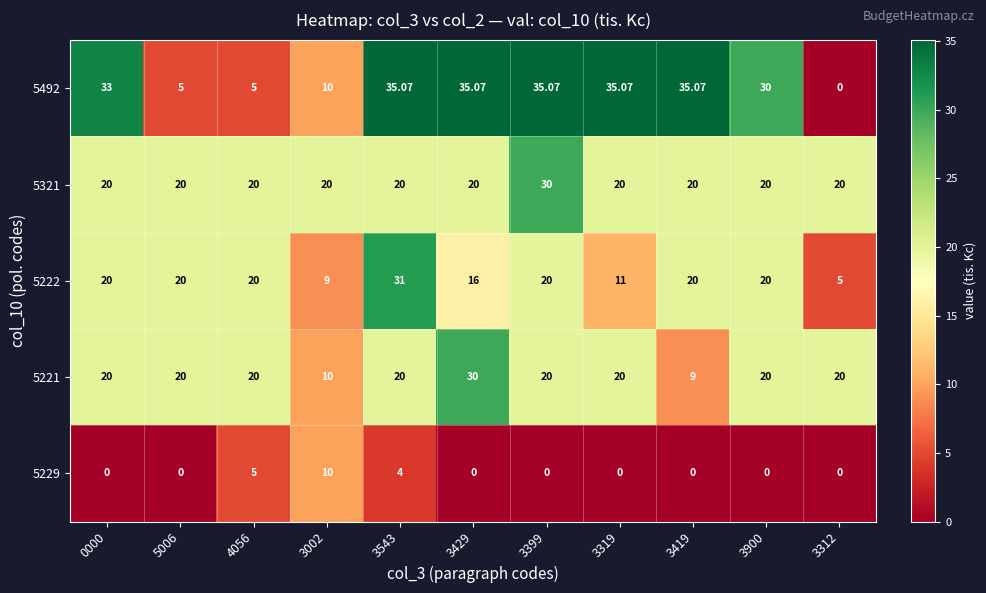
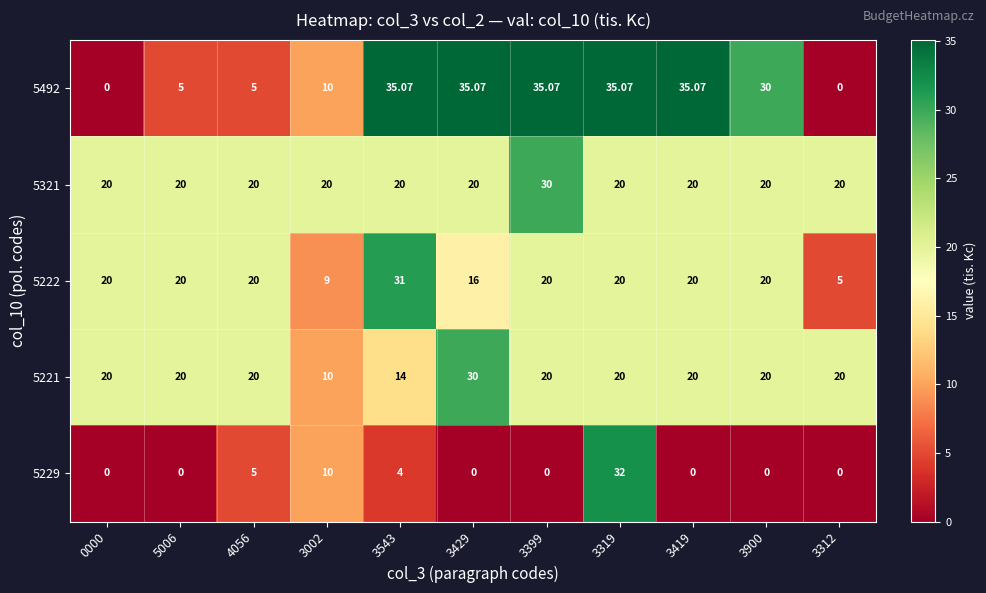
5492, 0000: 33 -> 0
5222, 3319: 11 -> 20
5221, 3543: 20 -> 14
5221, 3419: 9 -> 20
5229, 3319: 0 -> 32
